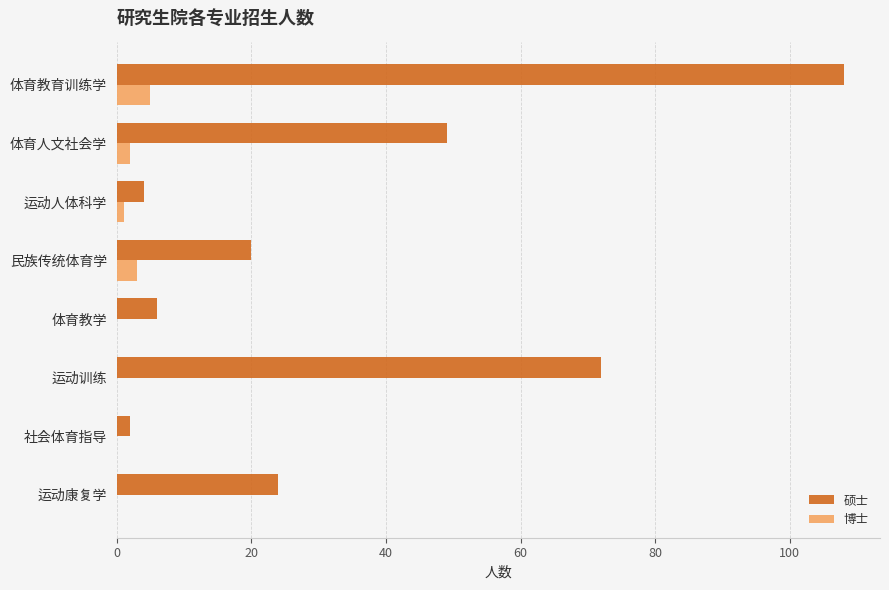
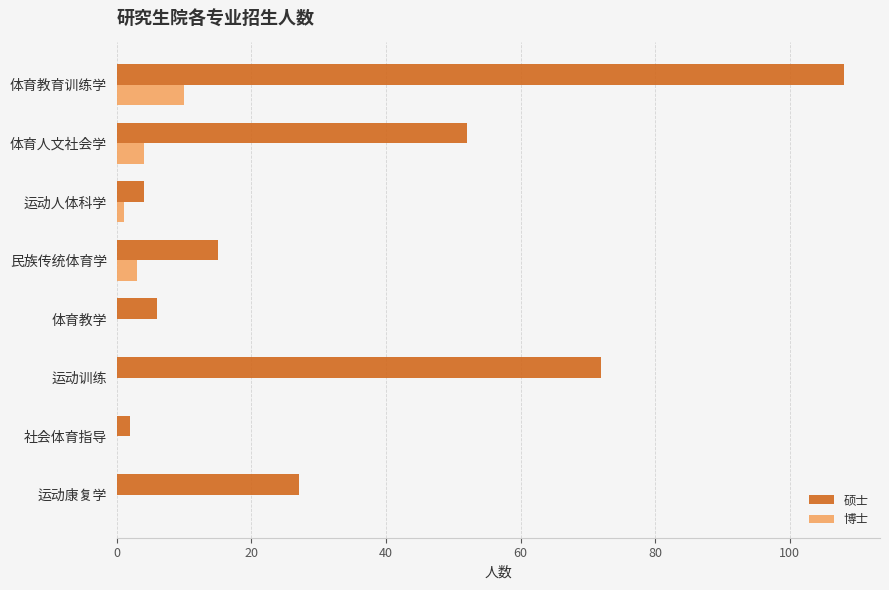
博士, 体育教育训练学: 5 -> 10
硕士, 体育人文社会学: 49 -> 52
博士, 体育人文社会学: 2 -> 4
硕士, 民族传统体育学: 20 -> 15
硕士, 运动康复学: 24 -> 27
